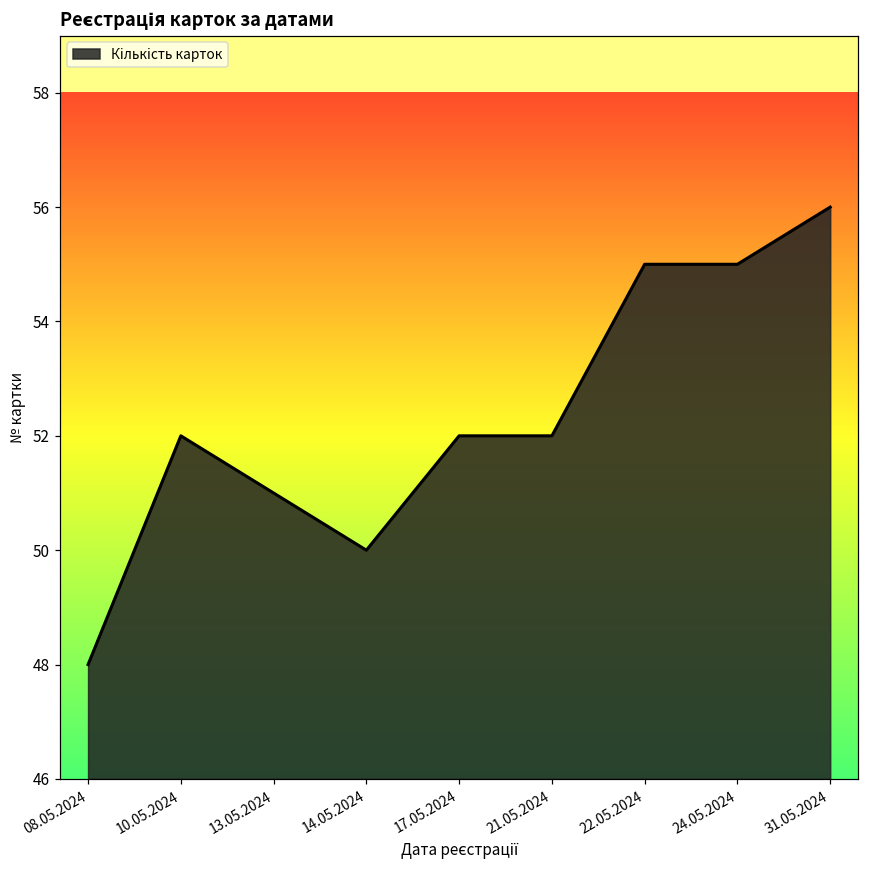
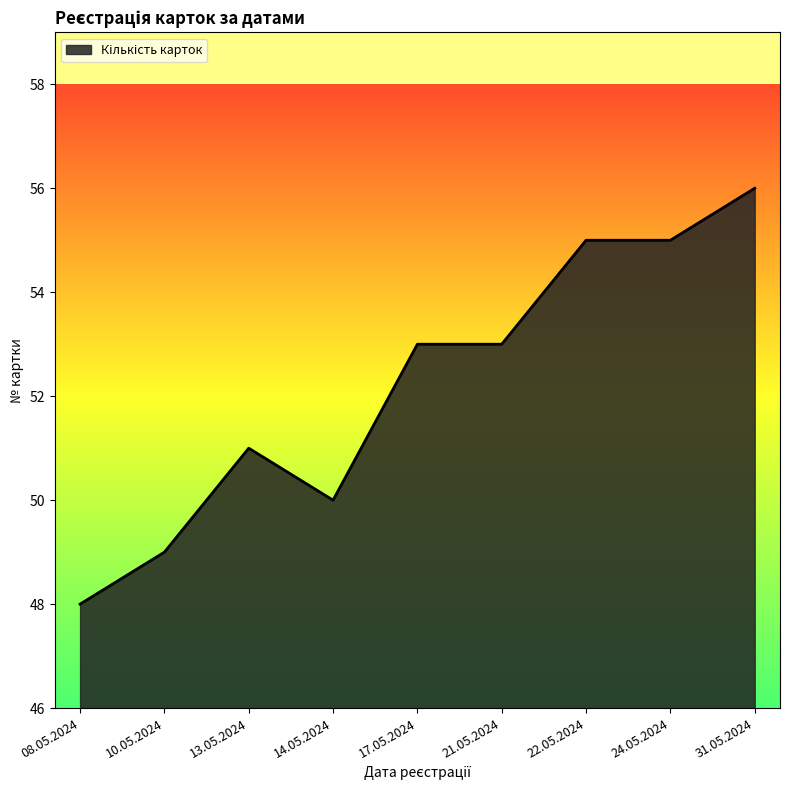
10.05.2024: 52 -> 49
17.05.2024: 52 -> 53
21.05.2024: 52 -> 53
